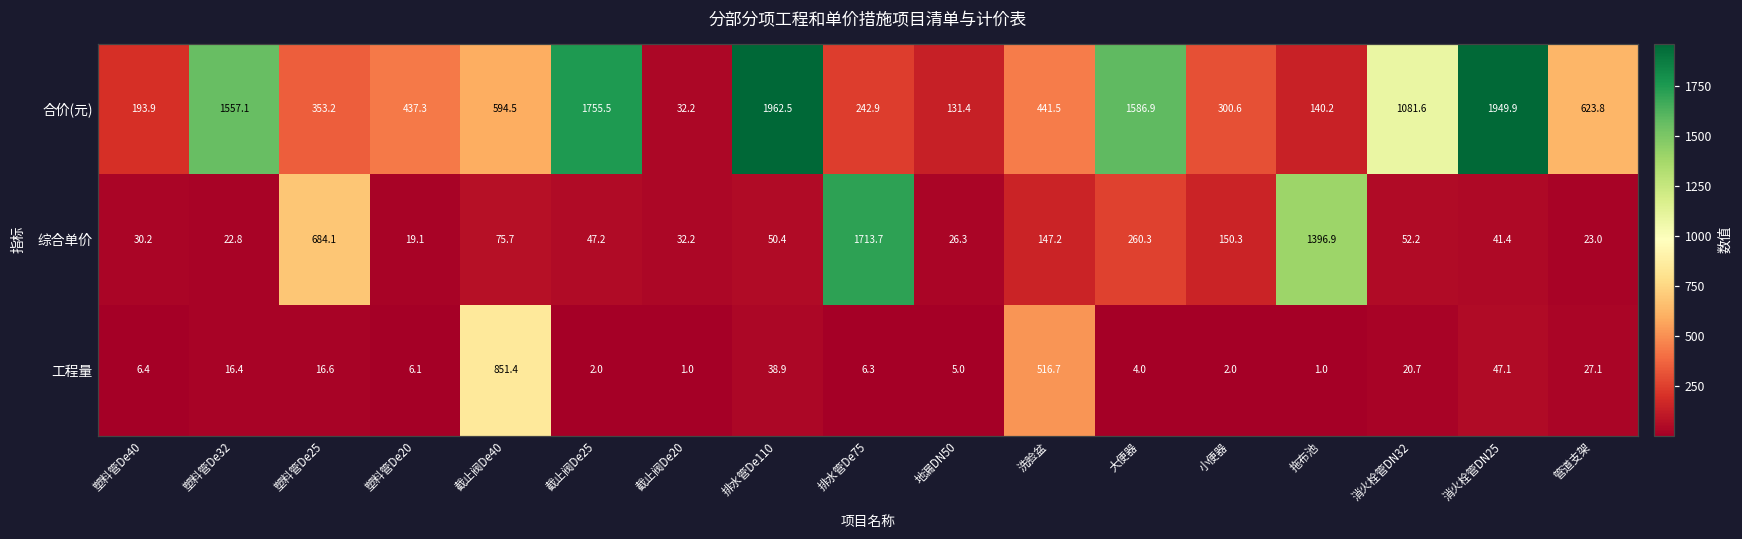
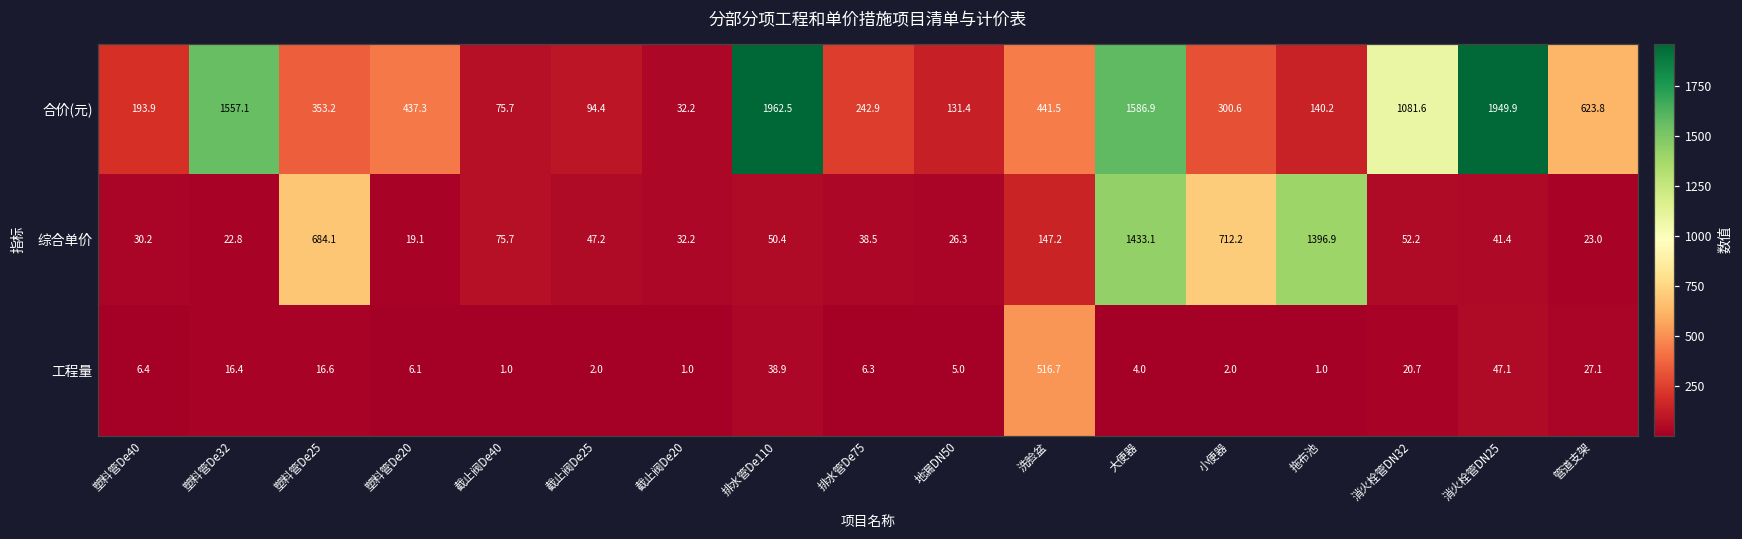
合价(元), 截止阀De40: 594.5 -> 75.7
合价(元), 截止阀De25: 1755.5 -> 94.4
综合单价, 排水管De75: 1713.7 -> 38.5
综合单价, 大便器: 260.3 -> 1433.1
综合单价, 小便器: 150.3 -> 712.2
工程量, 截止阀De40: 851.4 -> 1.0
